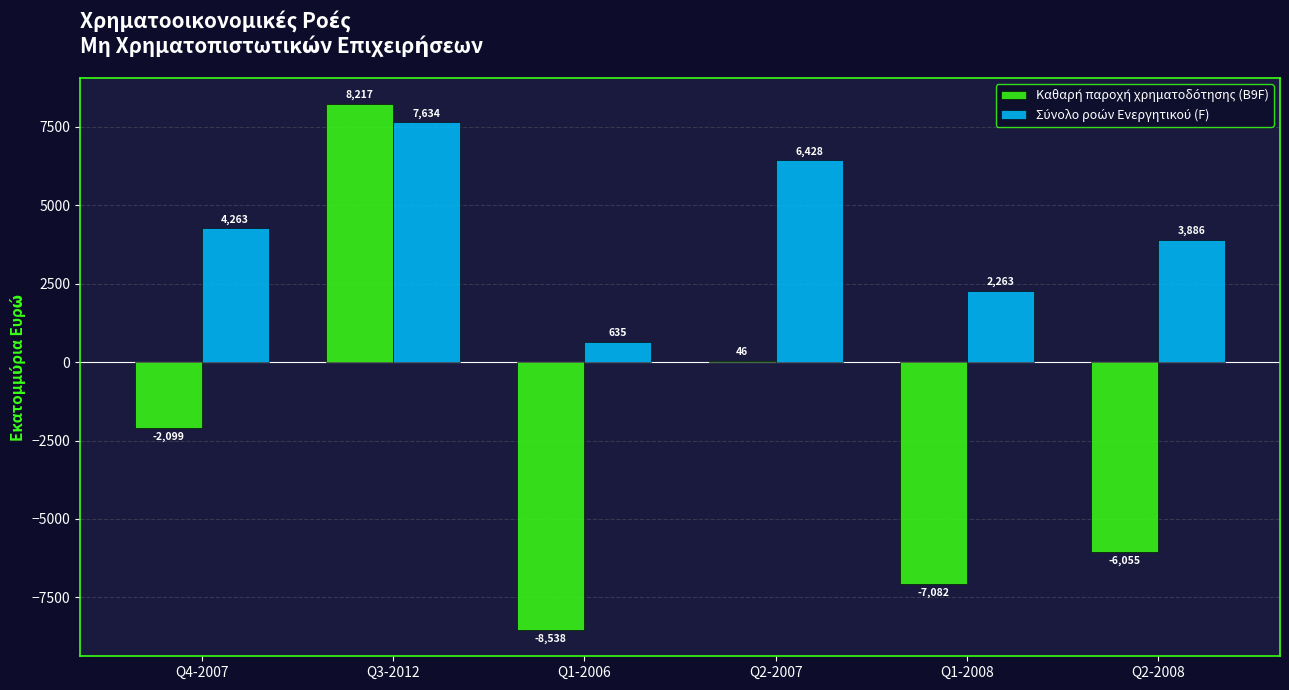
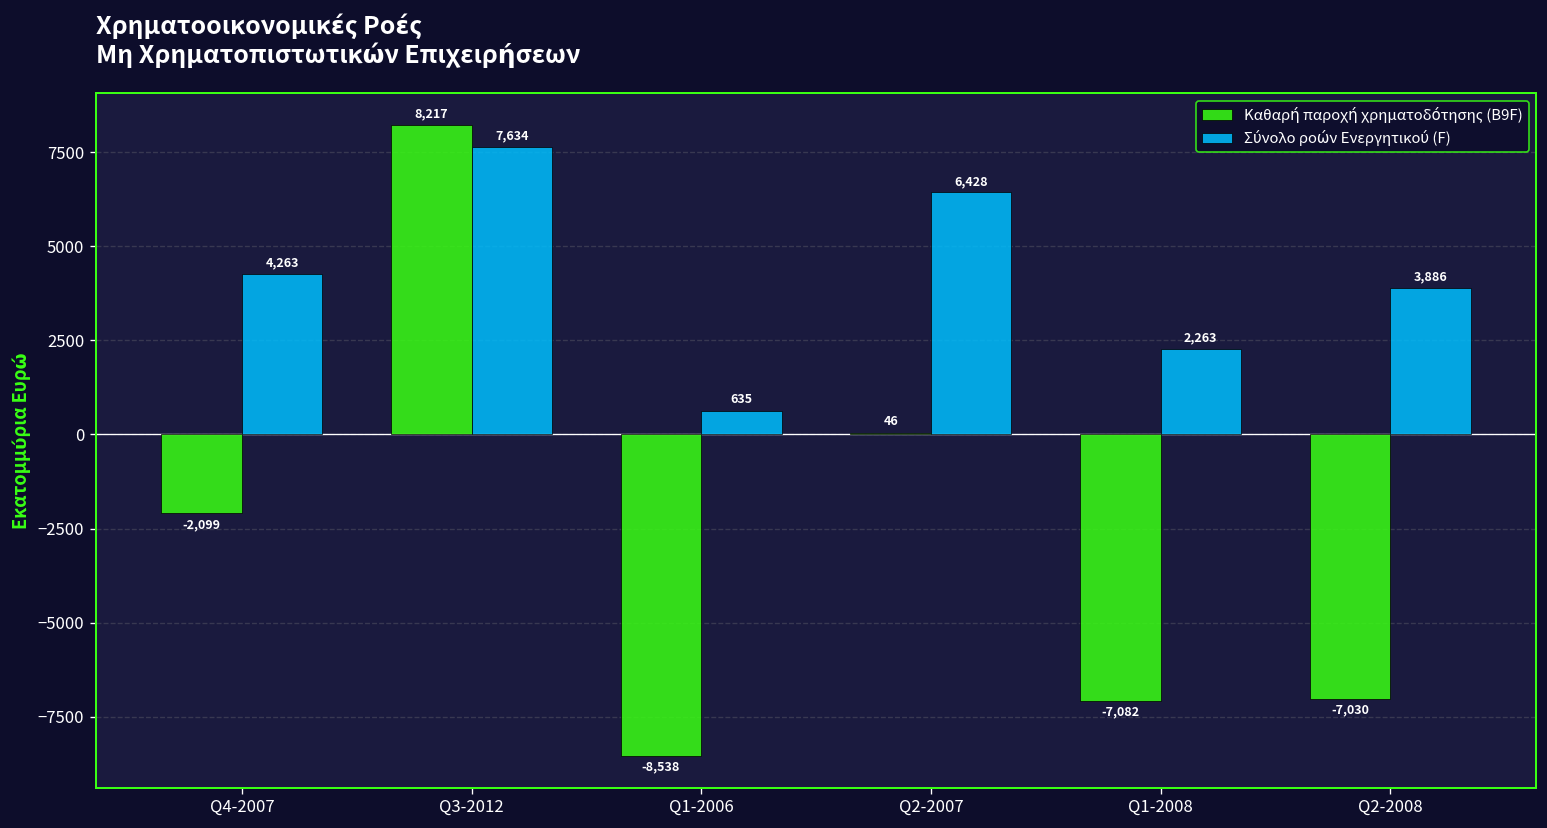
Καθαρή παροχή χρηματοδότησης (B9F), Q2-2008: -6,055 -> -7,030
